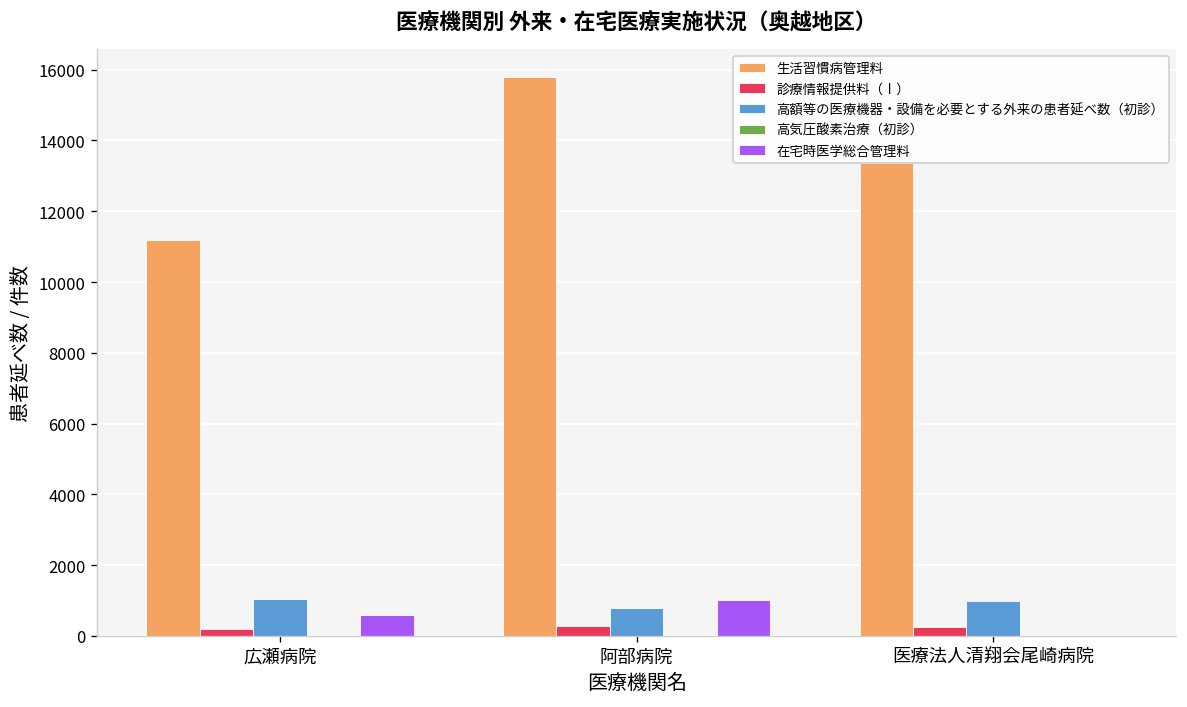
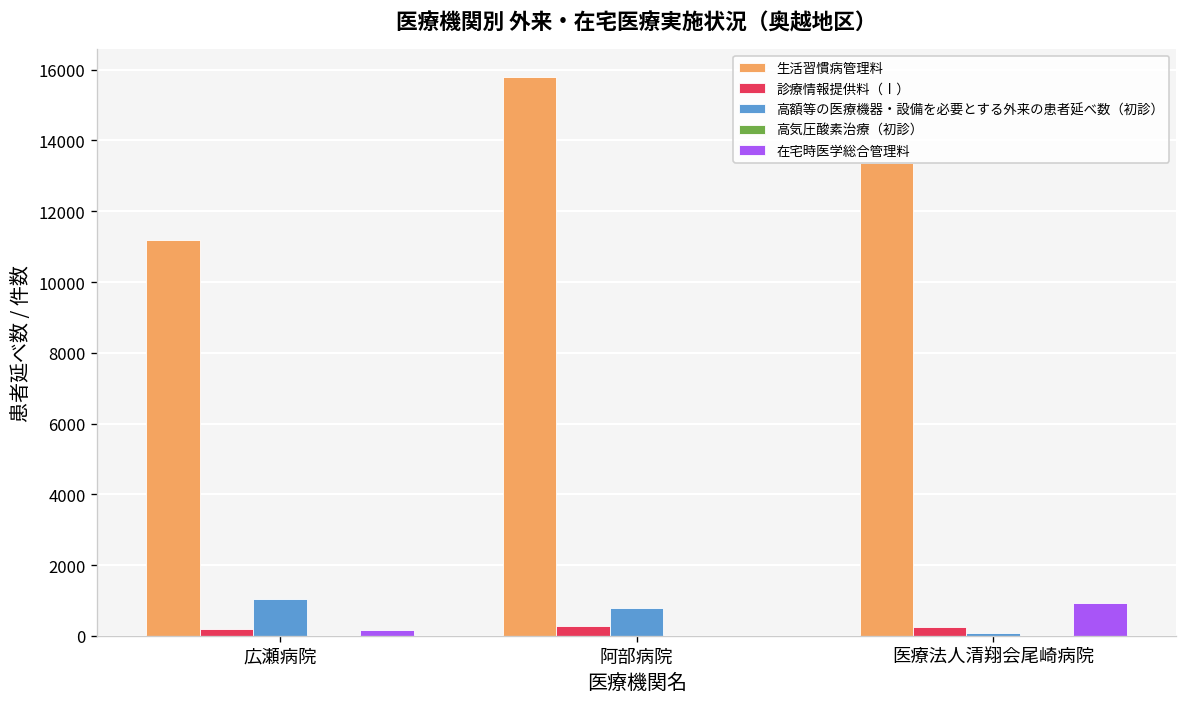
在宅時医学総合管理料, 広瀬病院: 600 -> 200
在宅時医学総合管理料, 阿部病院: 1000 -> 0
高額等の医療機器・設備を必要とする外来の患者延べ数（初診）, 医療法人清翔会尾崎病院: 1000 -> 100
在宅時医学総合管理料, 医療法人清翔会尾崎病院: 0 -> 900
